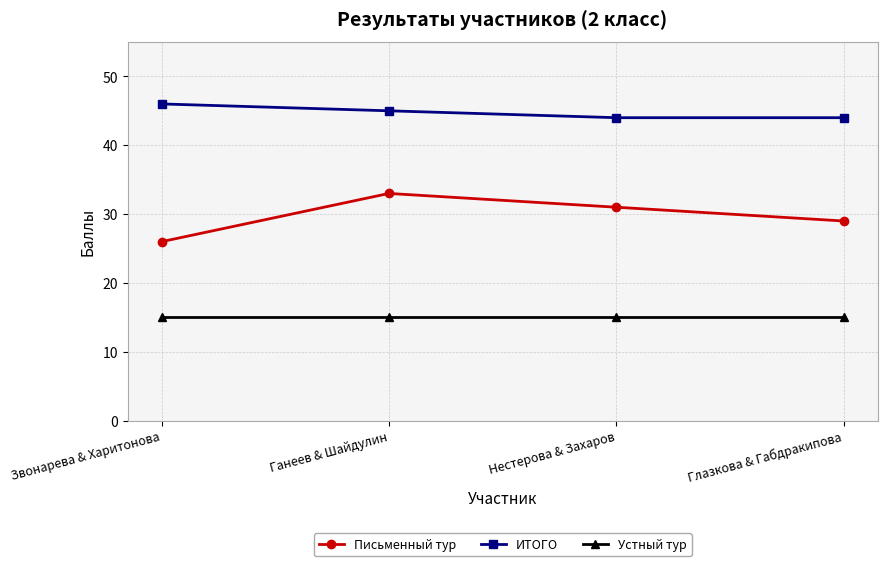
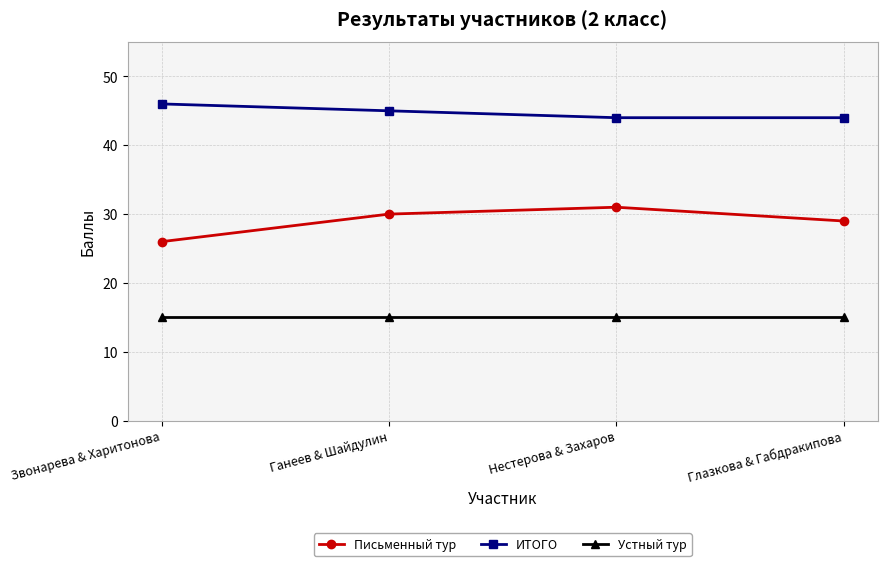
Письменный тур, Ганеев & Шайдулин: 33 -> 30
